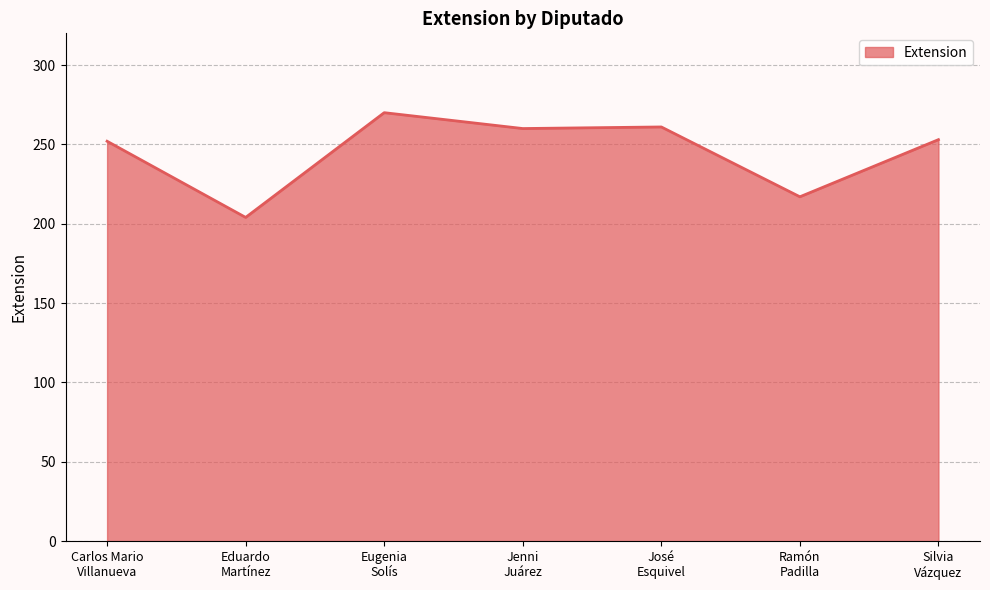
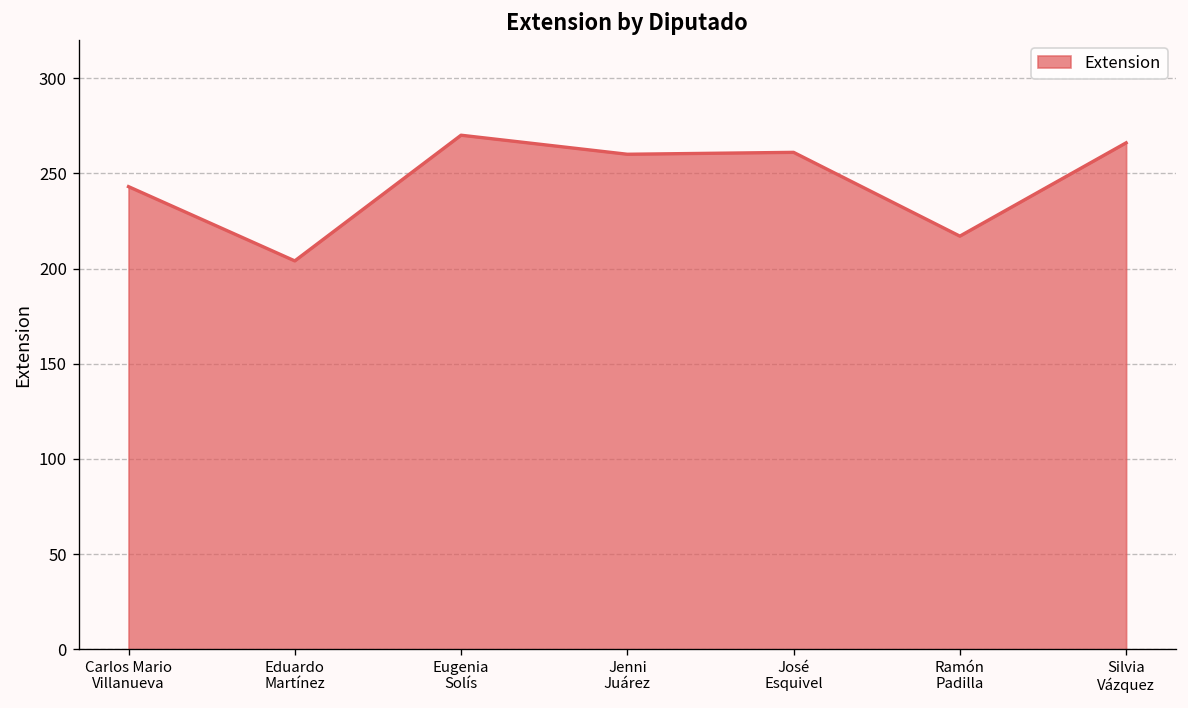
Carlos Mario Villanueva: 252 -> 243
Silvia Vázquez: 253 -> 266
